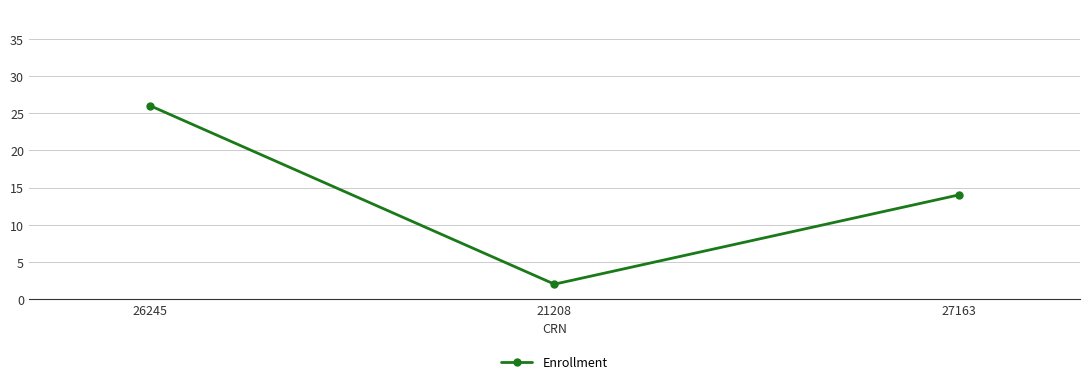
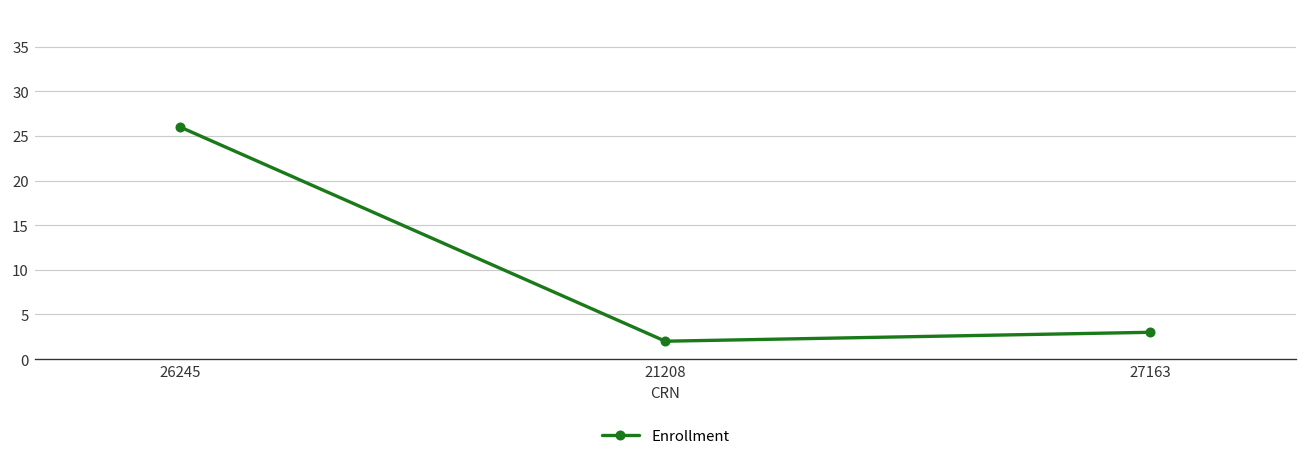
27163: 14 -> 3
